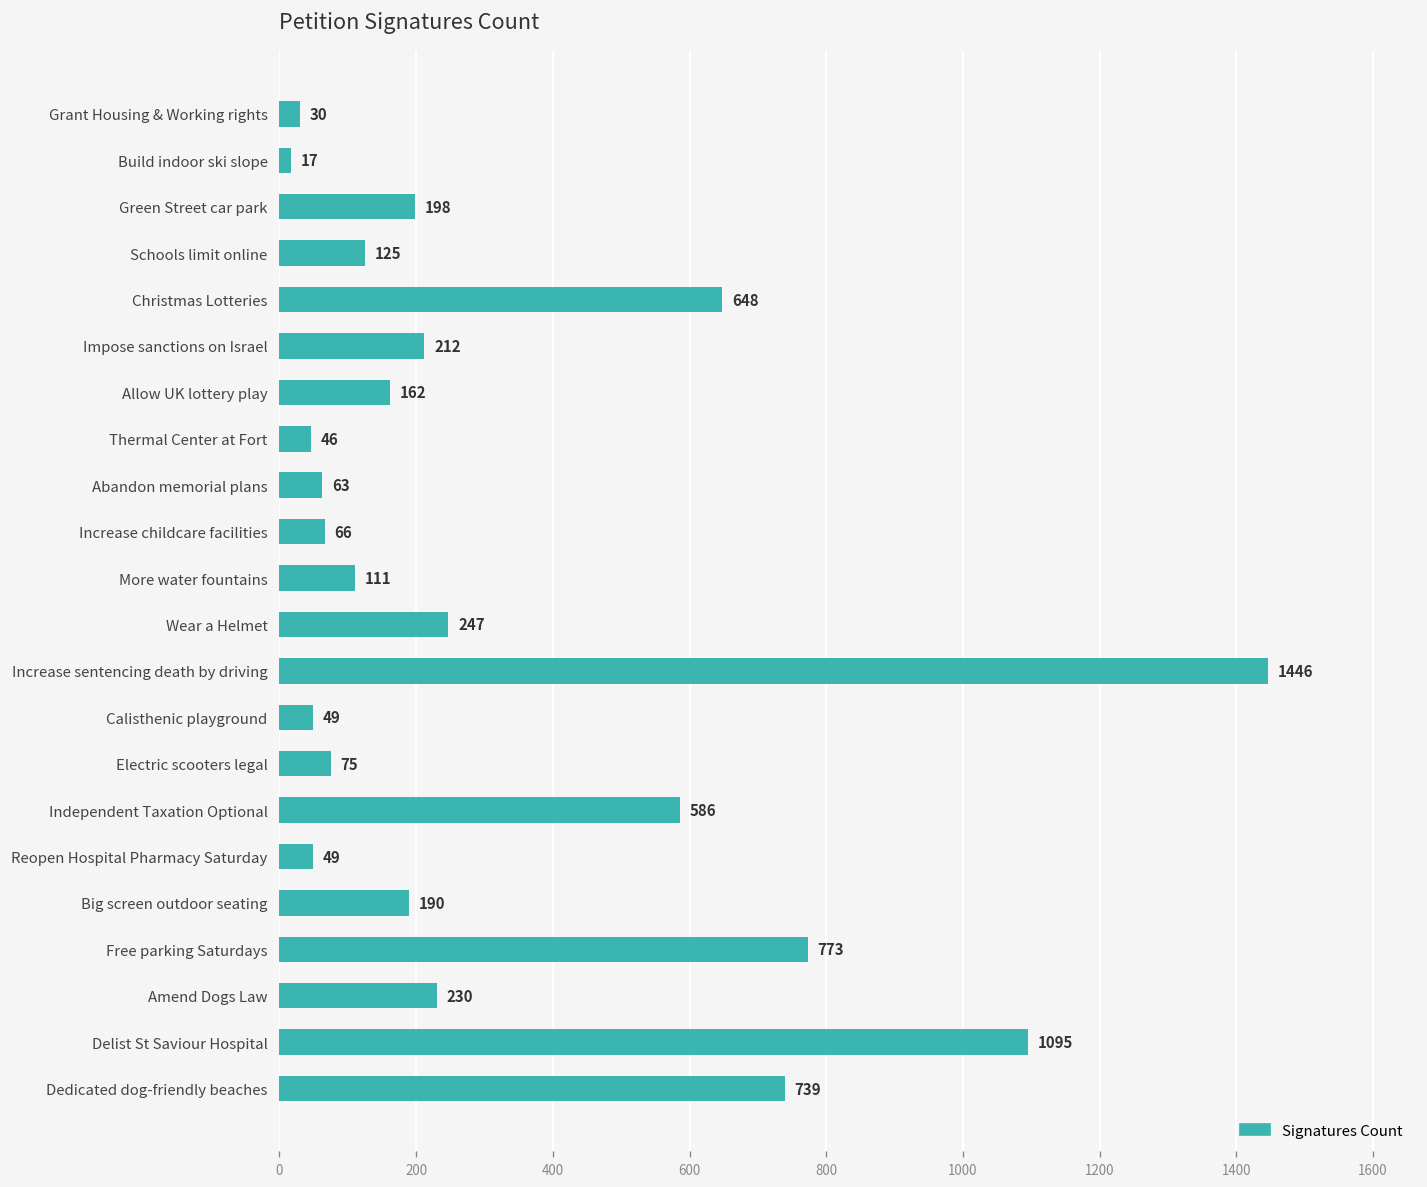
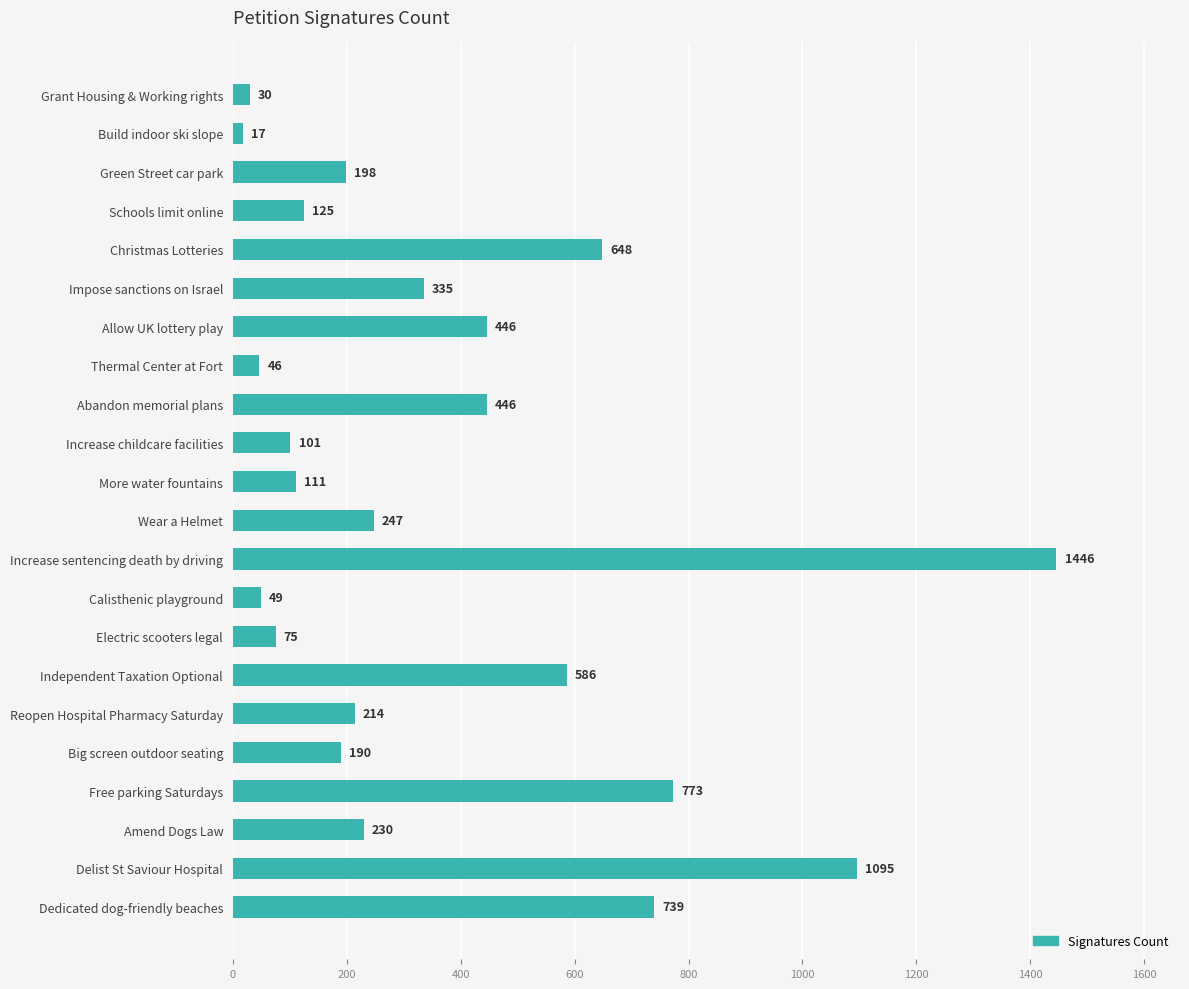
Impose sanctions on Israel: 212 -> 335
Allow UK lottery play: 162 -> 446
Abandon memorial plans: 63 -> 446
Increase childcare facilities: 66 -> 101
Reopen Hospital Pharmacy Saturday: 49 -> 214
